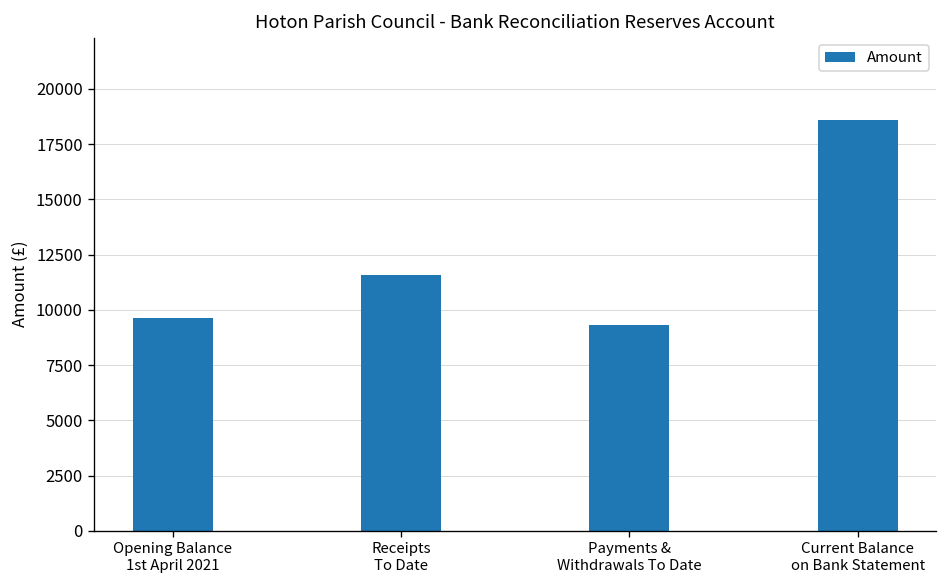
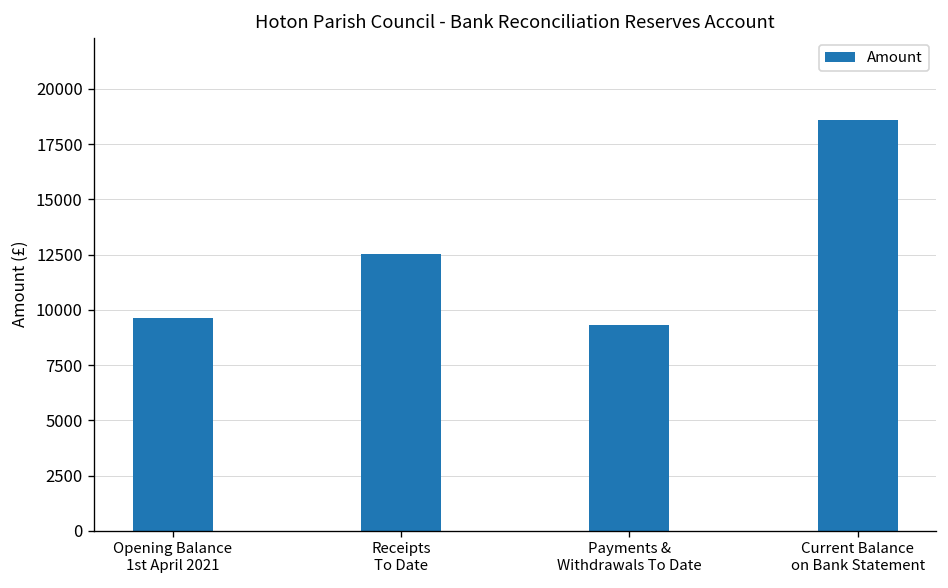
Receipts To Date: 11600 -> 12500
